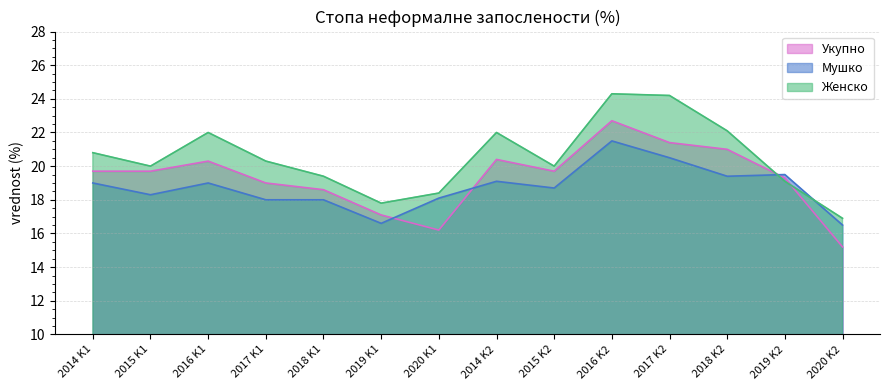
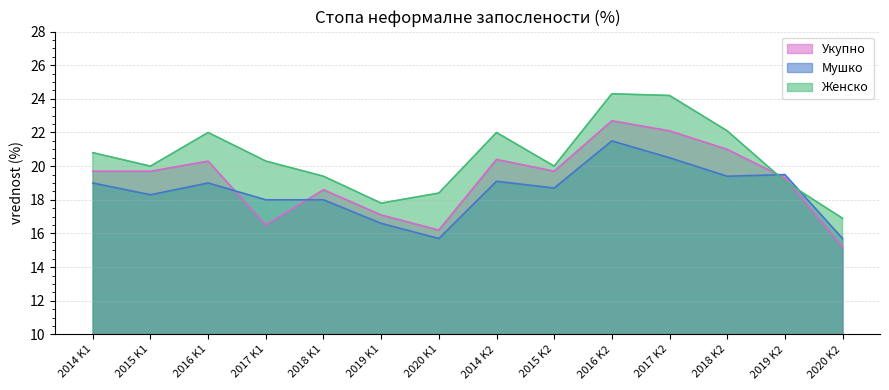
Укупно, 2017 K1: 19.0 -> 16.5
Мушко, 2020 K1: 18.1 -> 15.7
Укупно, 2017 K2: 21.4 -> 22.1
Мушко, 2020 K2: 16.5 -> 15.7
